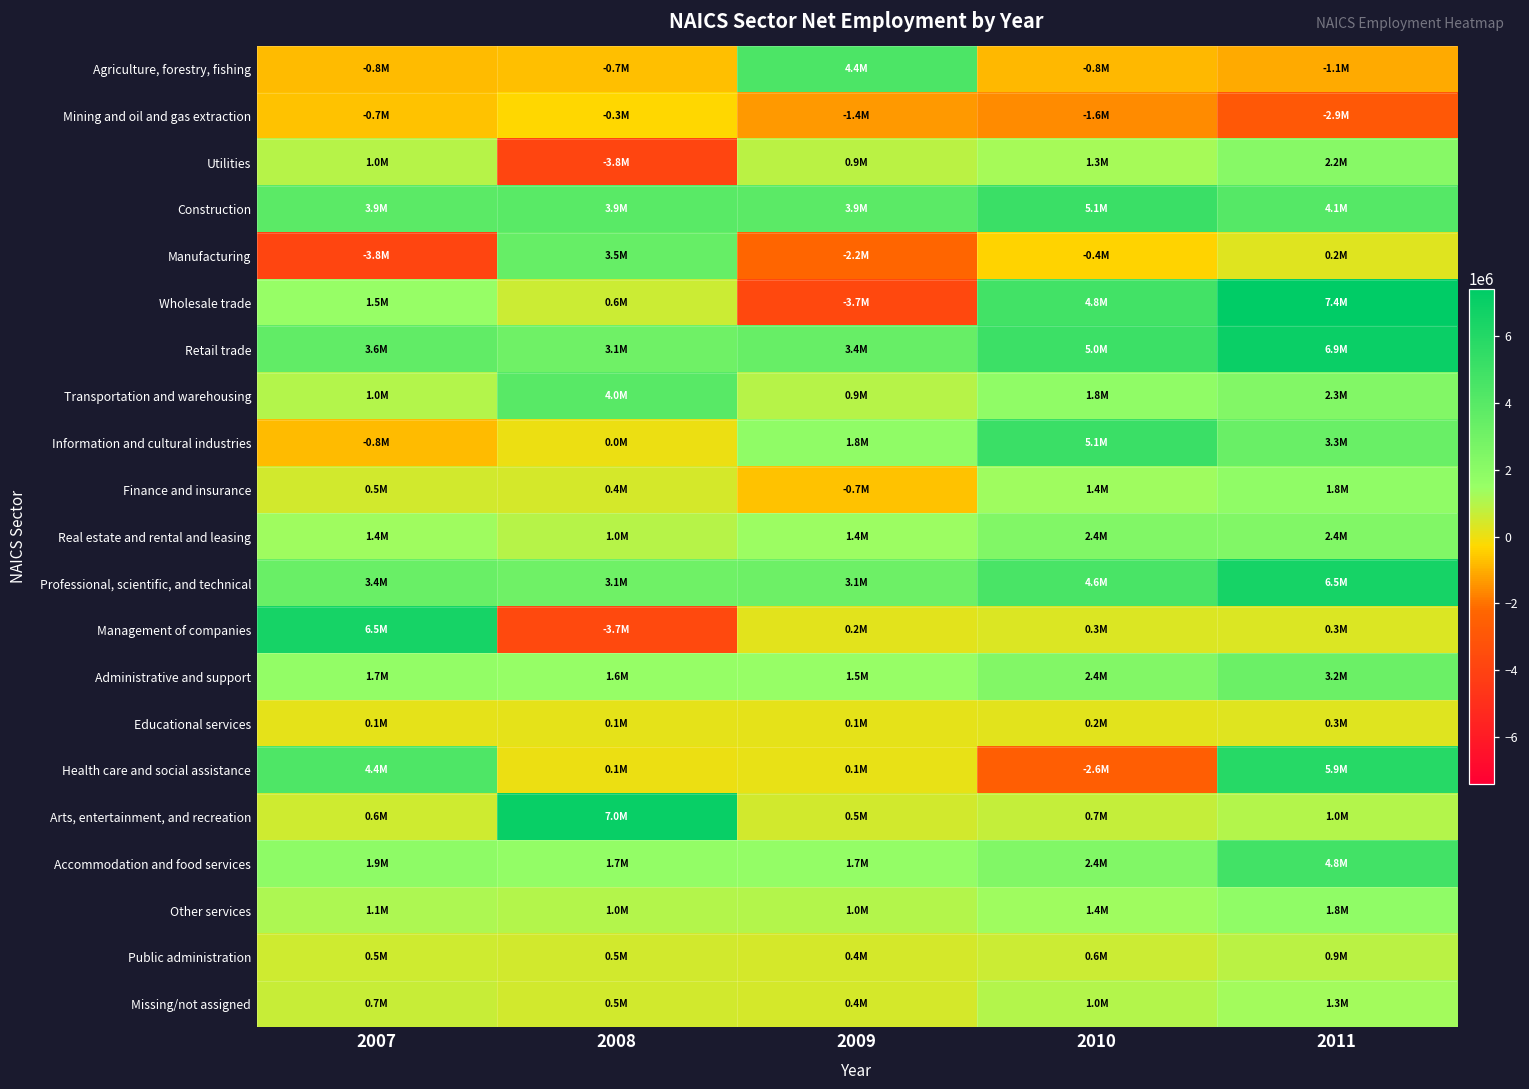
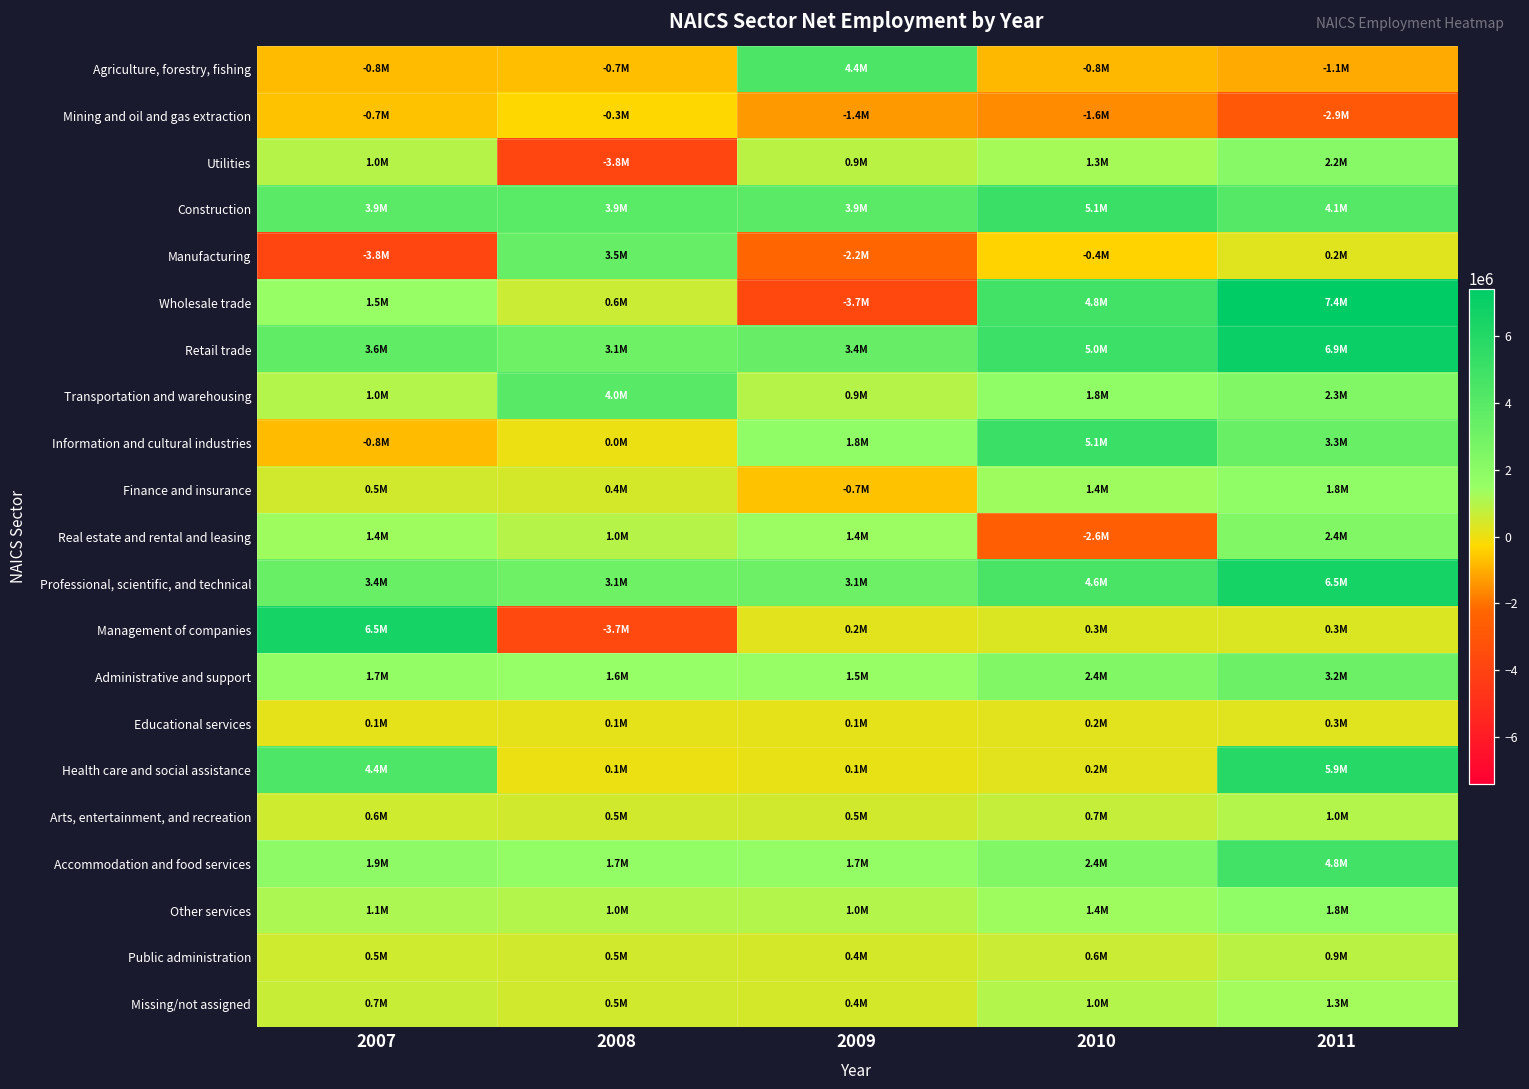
Real estate and rental and leasing, 2010: 2.4M -> -2.6M
Health care and social assistance, 2010: -2.6M -> 0.2M
Arts, entertainment, and recreation, 2008: 7.0M -> 0.5M
